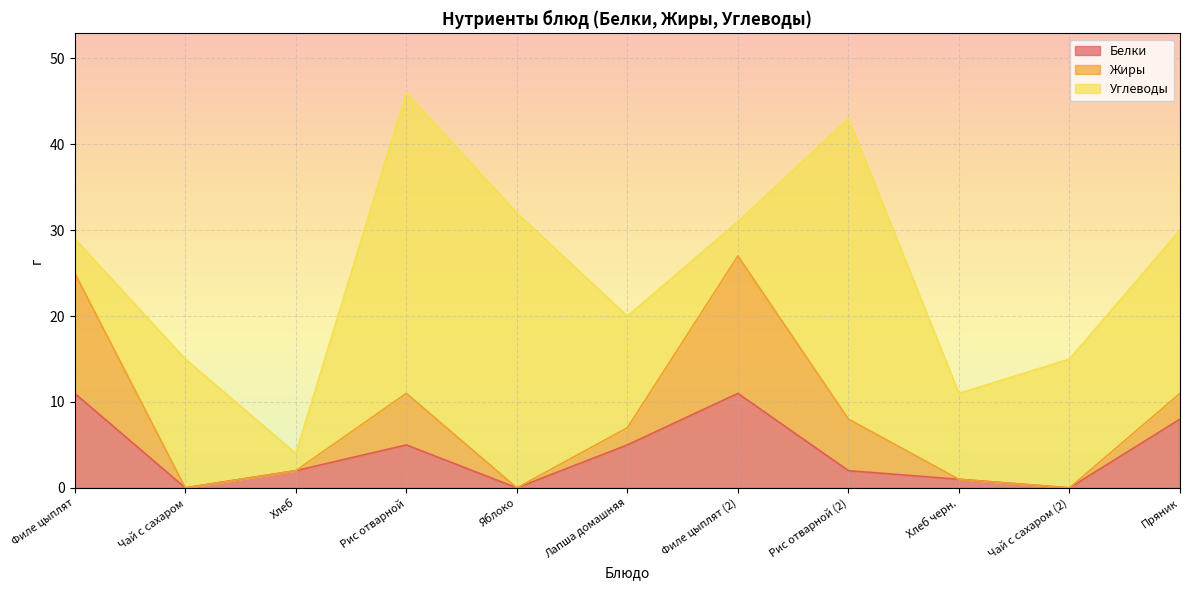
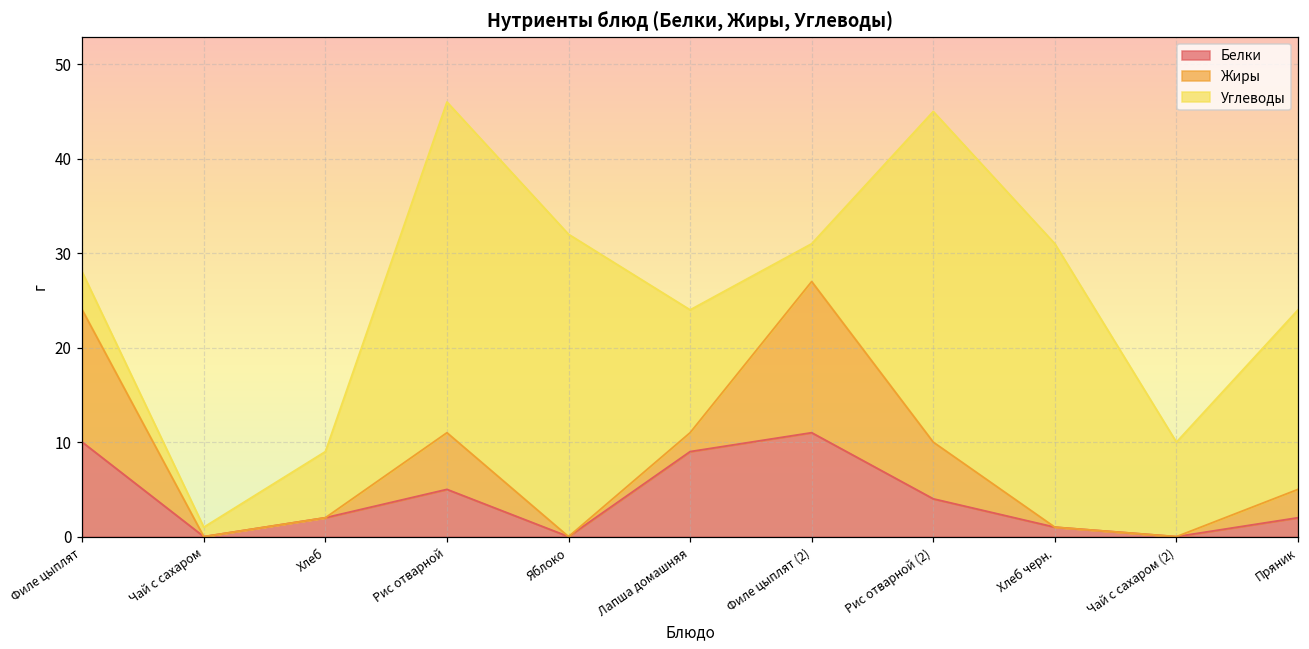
Белки, Филе цыплят: 11 -> 10
Углеводы, Чай с сахаром: 15 -> 1
Углеводы, Хлеб: 2 -> 7
Белки, Лапша домашняя: 5 -> 9
Белки, Рис отварной (2): 2 -> 4
Углеводы, Хлеб черн.: 10 -> 30
Углеводы, Чай с сахаром (2): 15 -> 10
Белки, Пряник: 8 -> 2
